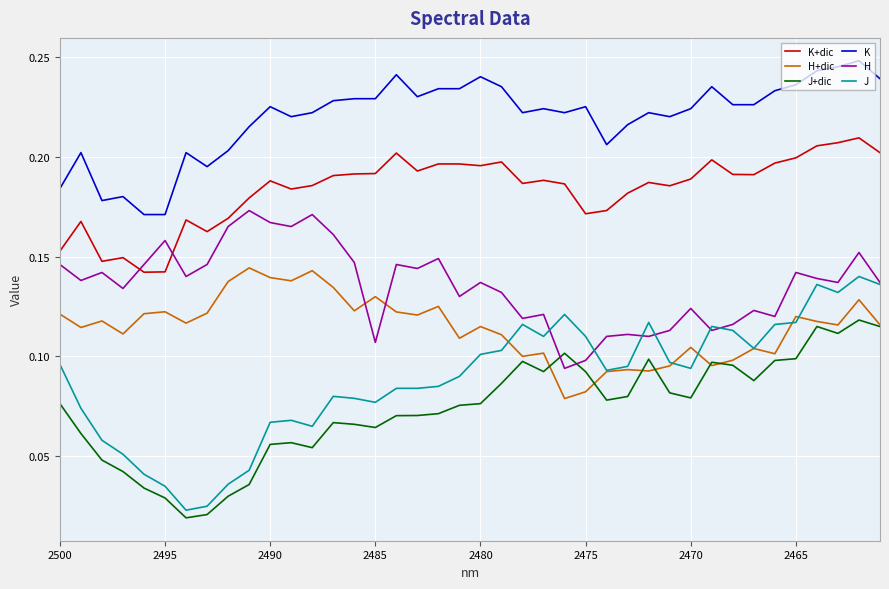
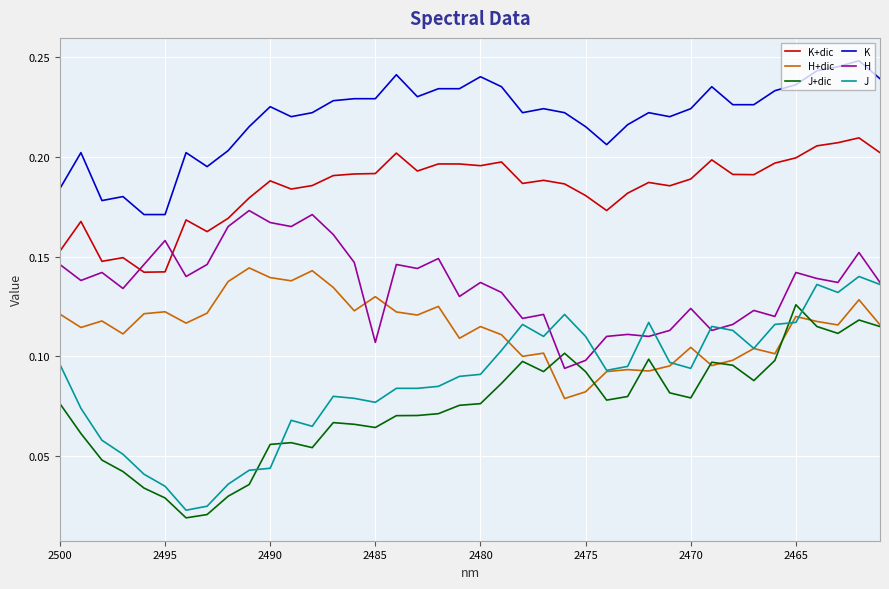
J, 2490: 0.067 -> 0.044
J, 2480: 0.101 -> 0.091
K+dic, 2475: 0.171 -> 0.181
K, 2475: 0.225 -> 0.215
J+dic, 2465: 0.099 -> 0.126
